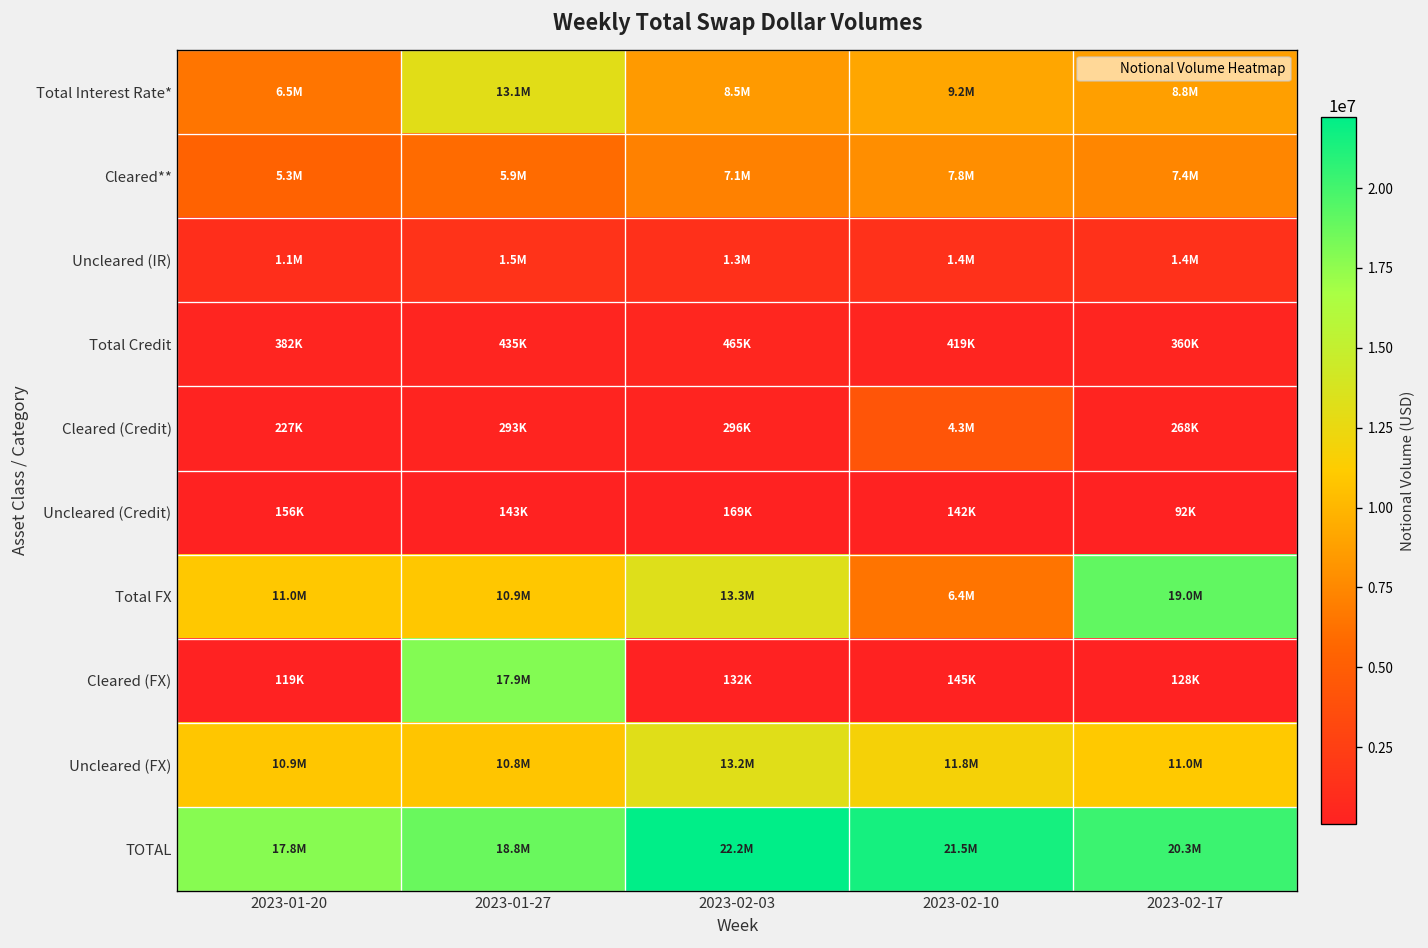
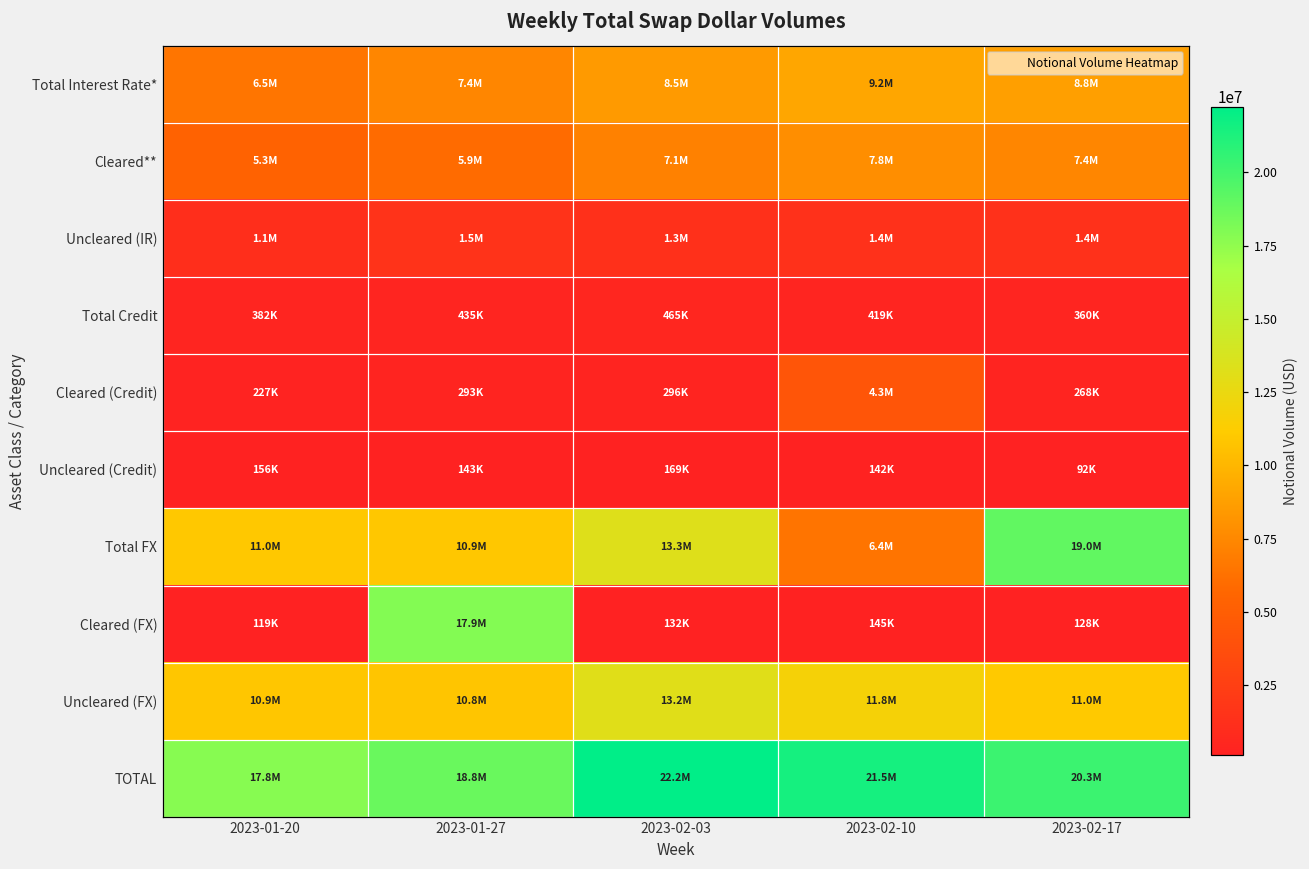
Total Interest Rate*, 2023-01-27: 13.1M -> 7.4M
